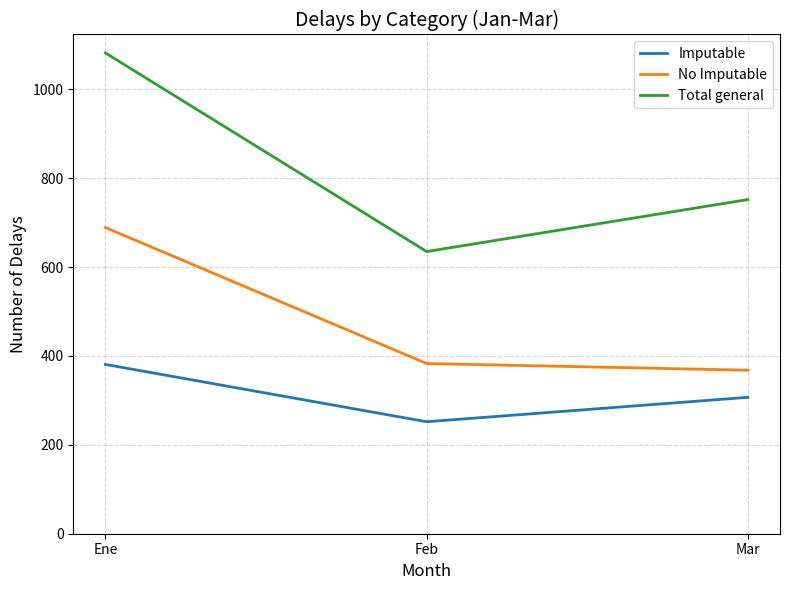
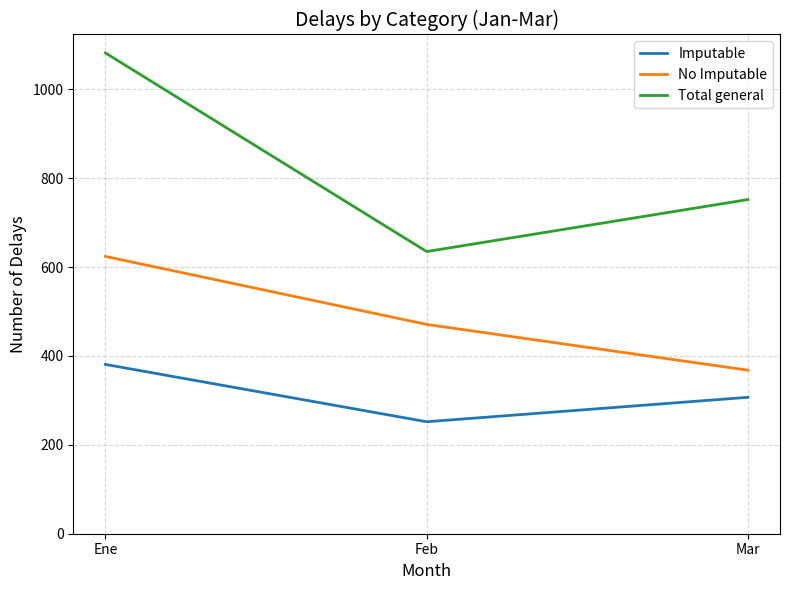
No Imputable, Ene: 690 -> 620
No Imputable, Feb: 380 -> 470
